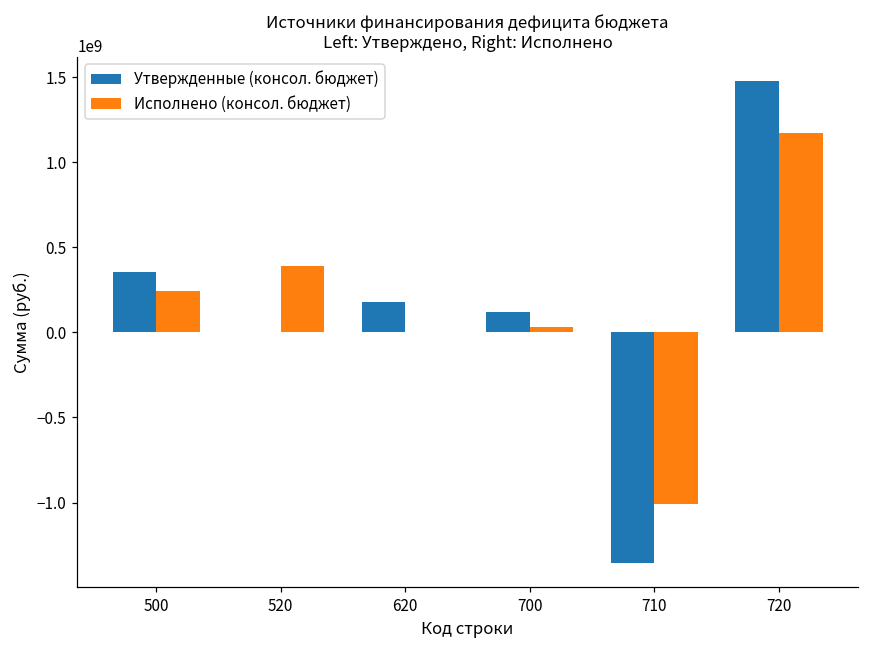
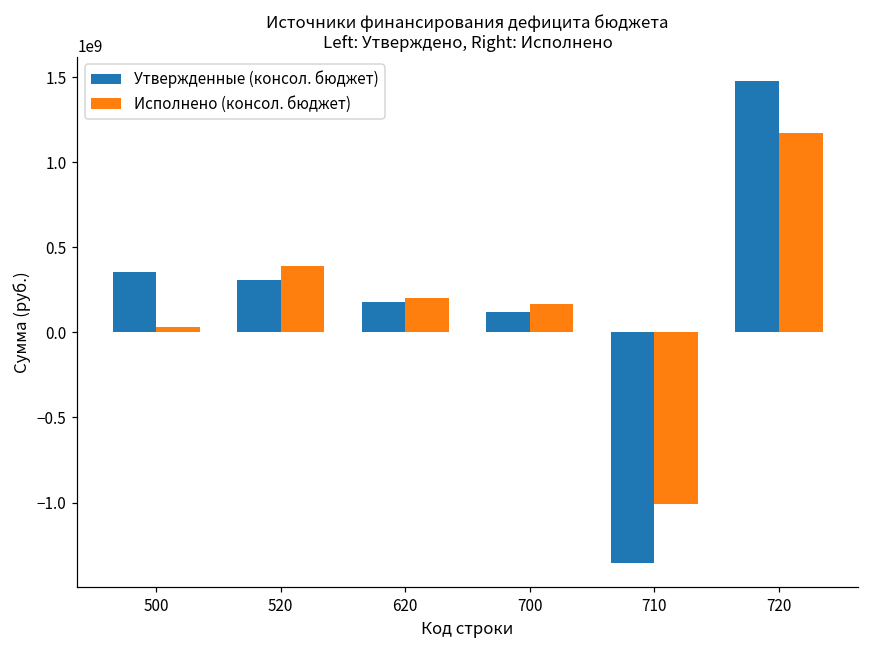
Исполнено (консол. бюджет), 500: 240000000 -> 30000000
Утвержденные (консол. бюджет), 520: 0 -> 310000000
Исполнено (консол. бюджет), 620: 0 -> 200000000
Исполнено (консол. бюджет), 700: 30000000 -> 160000000
